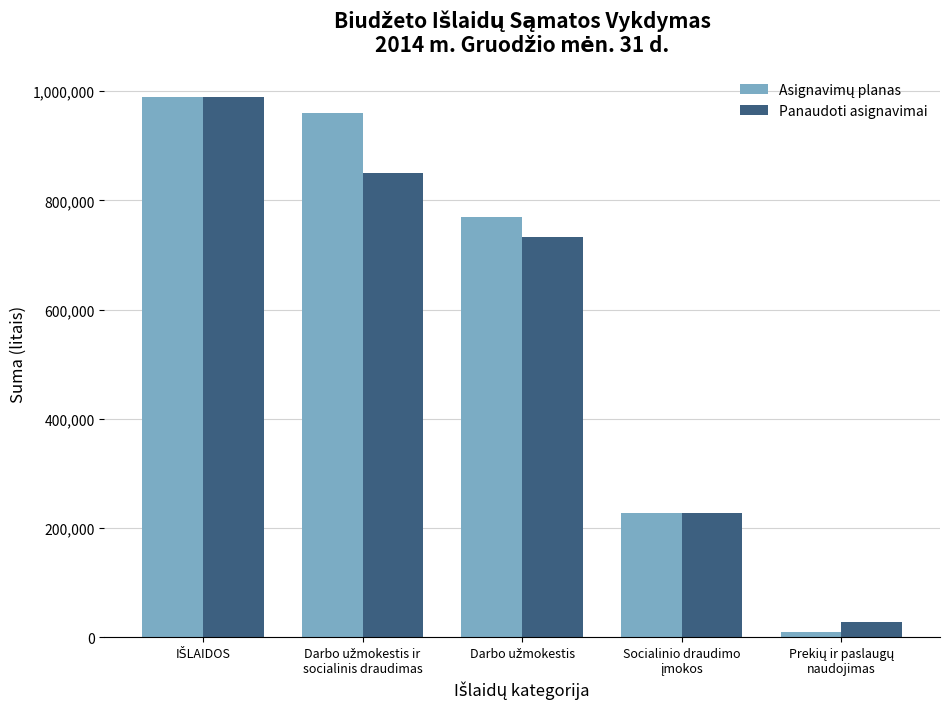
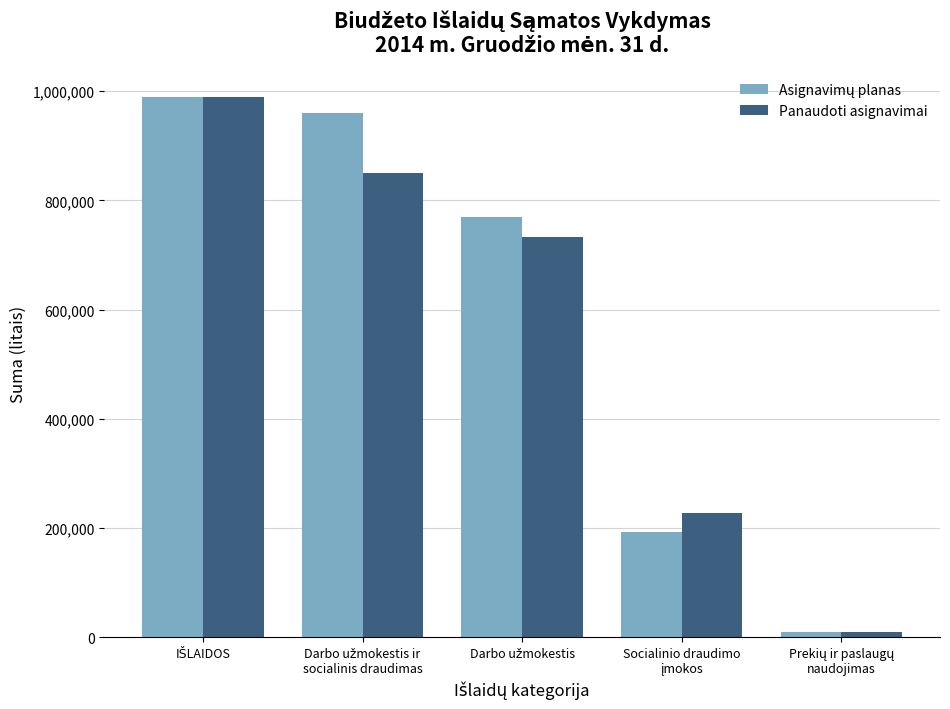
Asignavimų planas, Socialinio draudimo įmokos: 230,000 -> 190,000
Panaudoti asignavimai, Prekių ir paslaugų naudojimas: 30,000 -> 10,000
